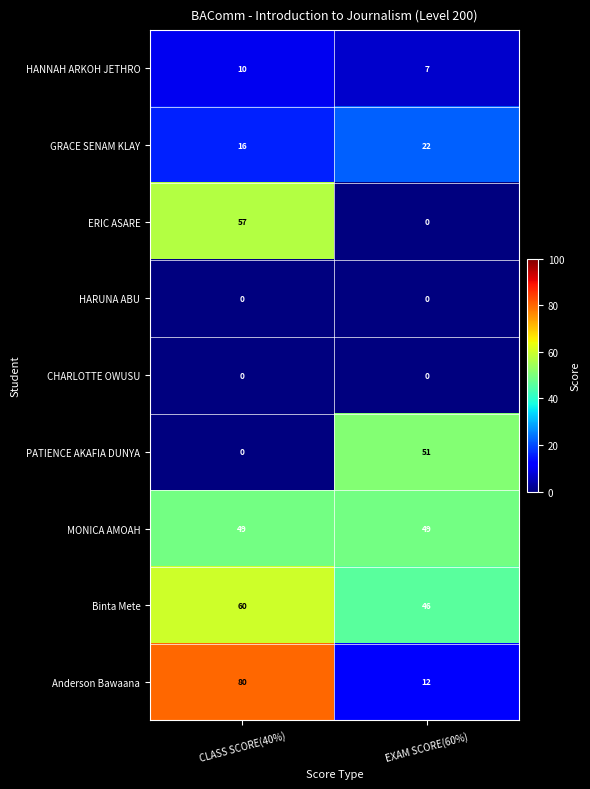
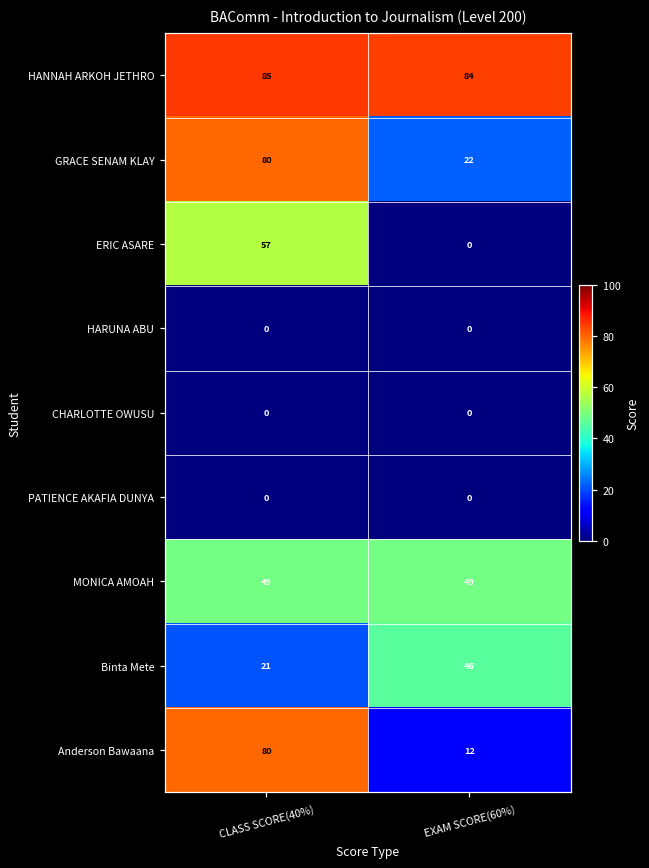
HANNAH ARKOH JETHRO, CLASS SCORE(40%): 10 -> 85
HANNAH ARKOH JETHRO, EXAM SCORE(60%): 7 -> 84
GRACE SENAM KLAY, CLASS SCORE(40%): 16 -> 80
PATIENCE AKAFIA DUNYA, EXAM SCORE(60%): 51 -> 0
Binta Mete, CLASS SCORE(40%): 60 -> 21
